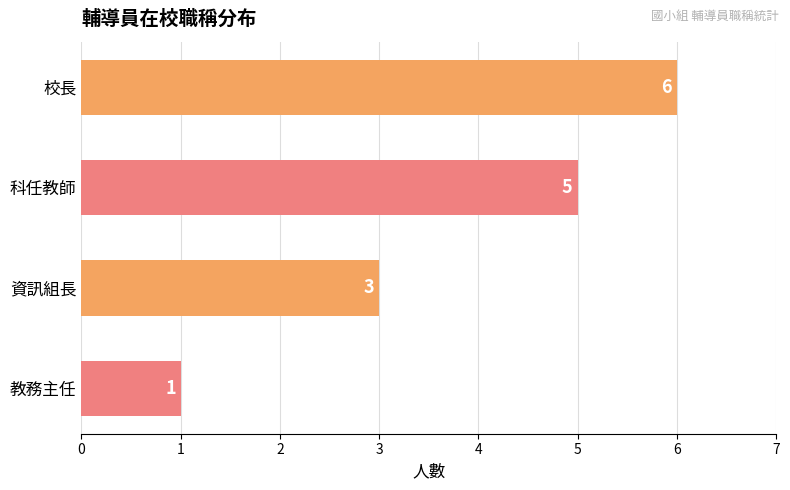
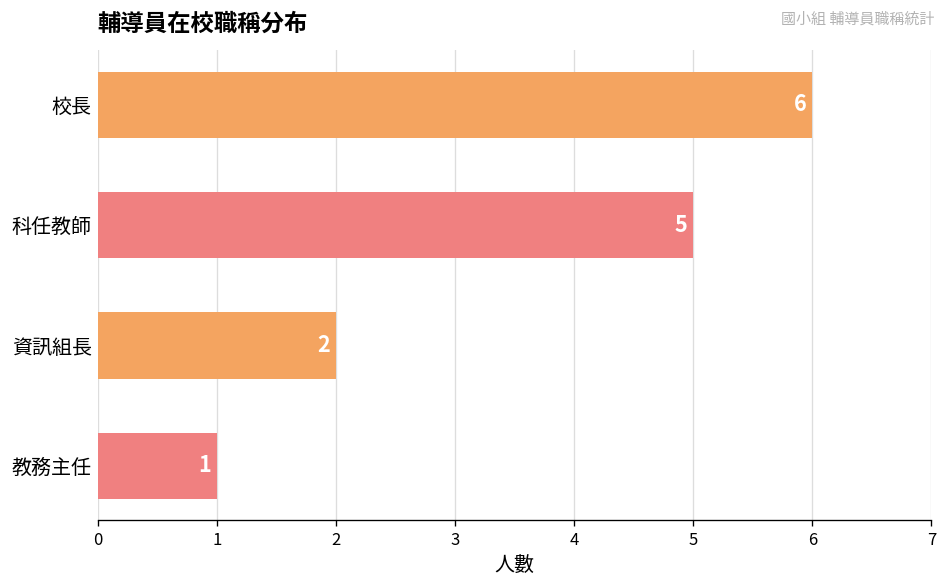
資訊組長: 3 -> 2
